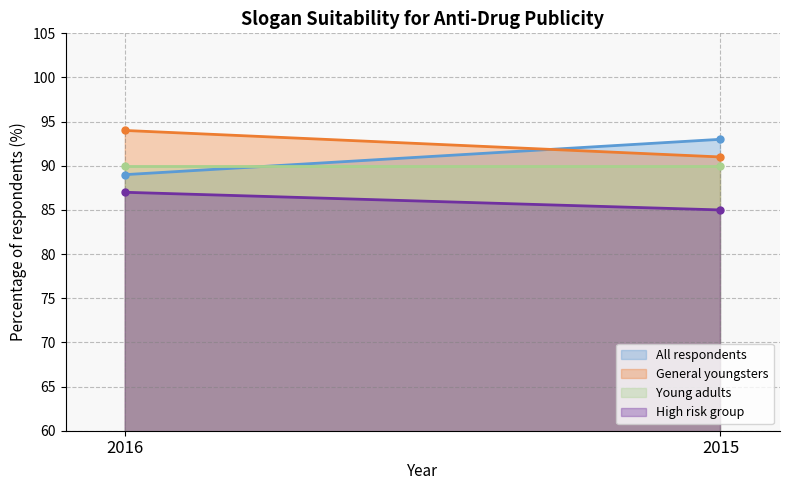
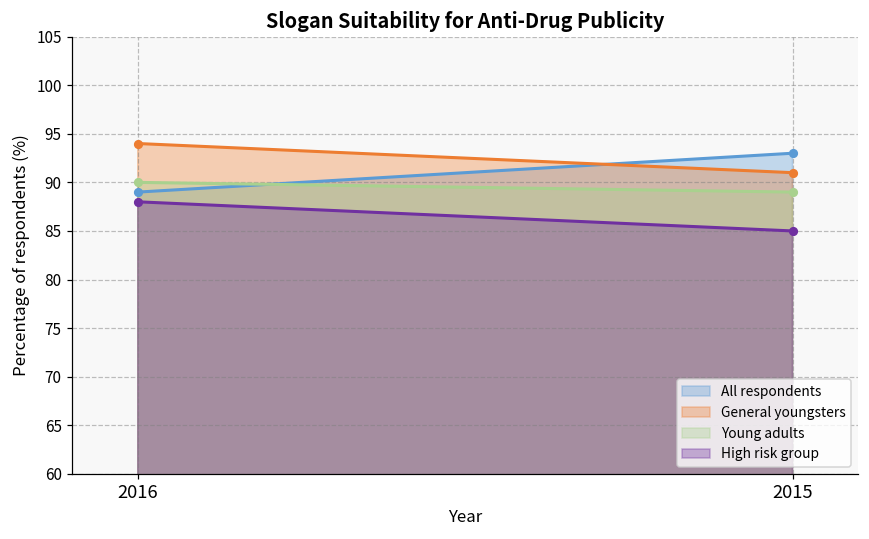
High risk group, 2016: 87 -> 88
Young adults, 2015: 90 -> 89
